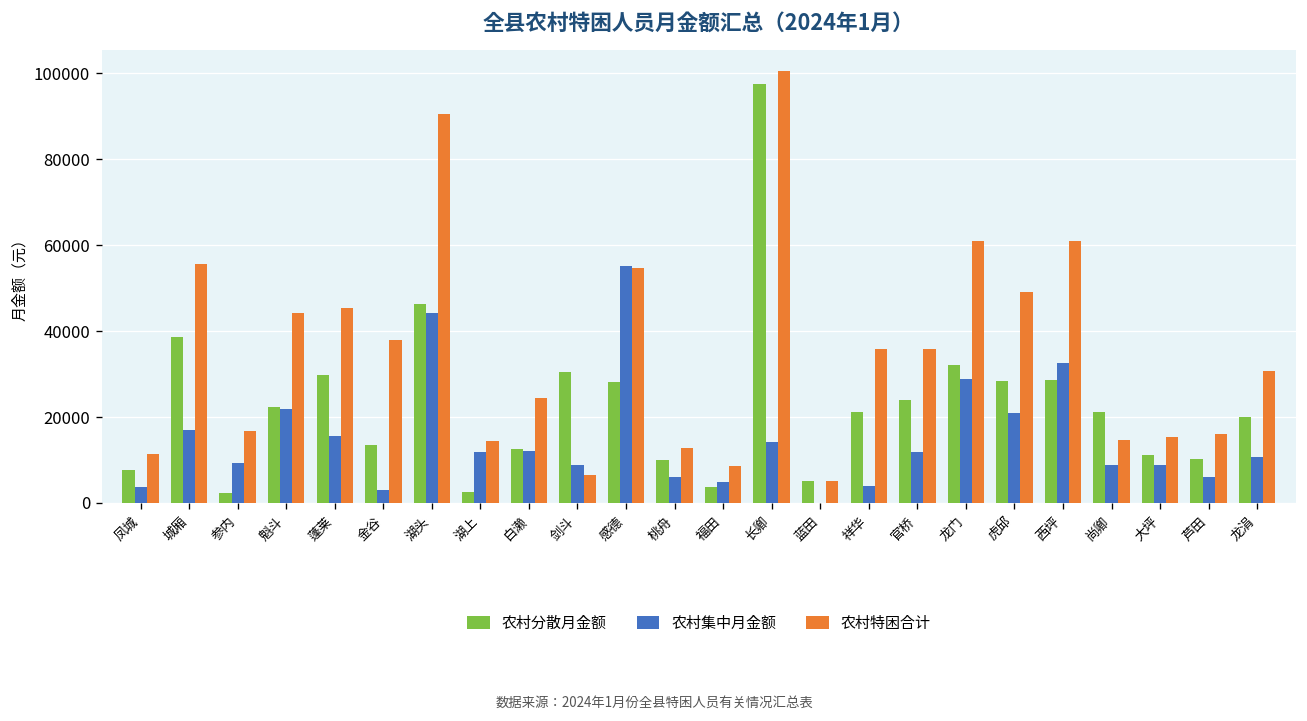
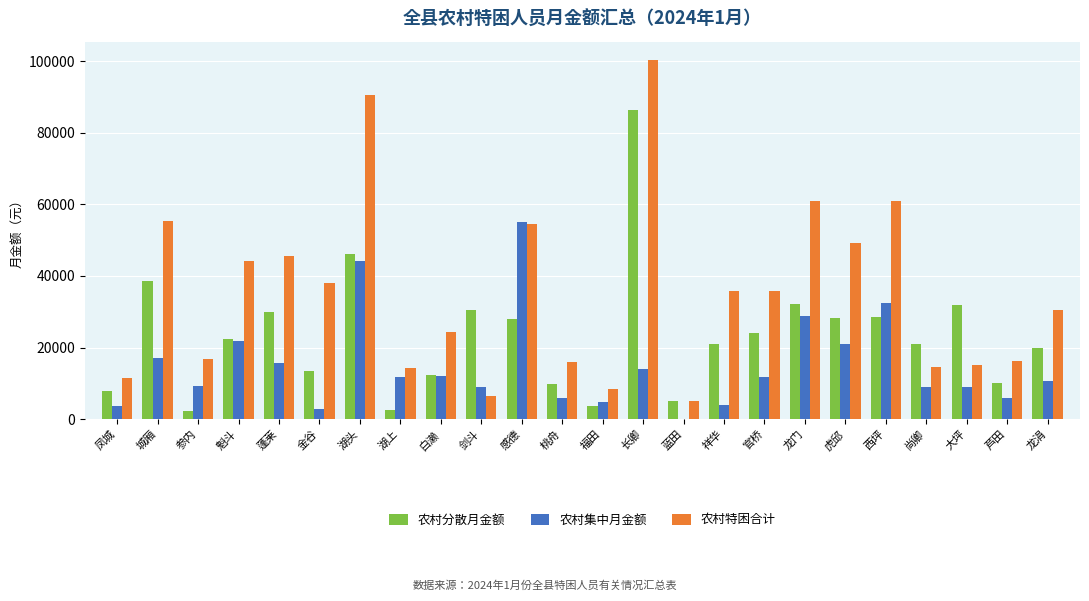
农村特困合计, 桃舟: 13000 -> 16000
农村分散月金额, 长卿: 97000 -> 86000
农村分散月金额, 大坪: 11000 -> 32000
